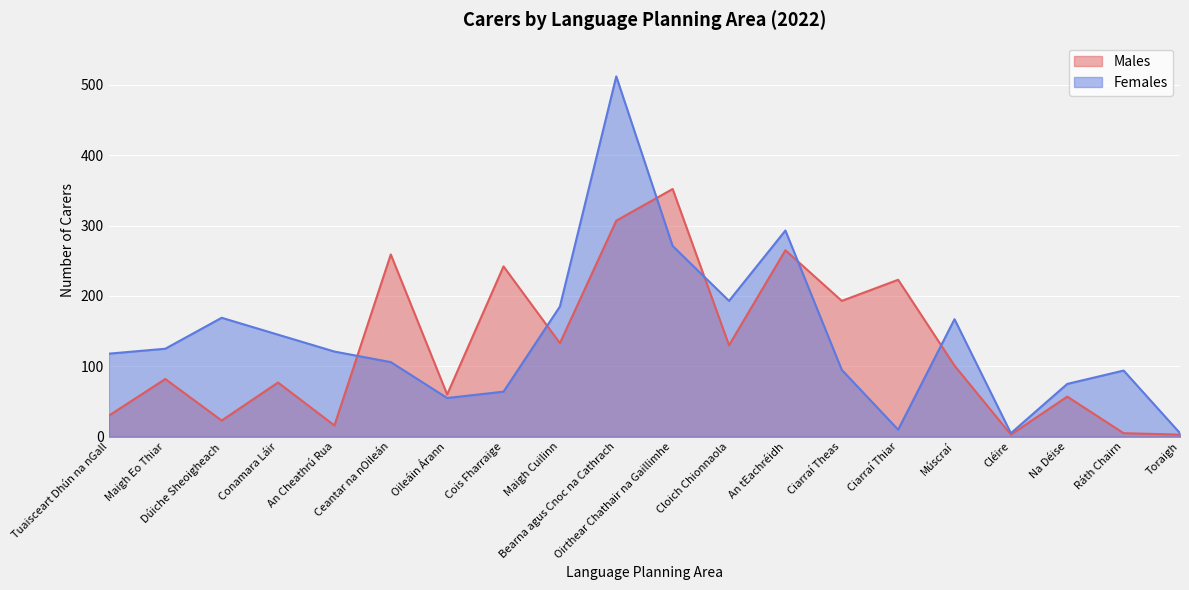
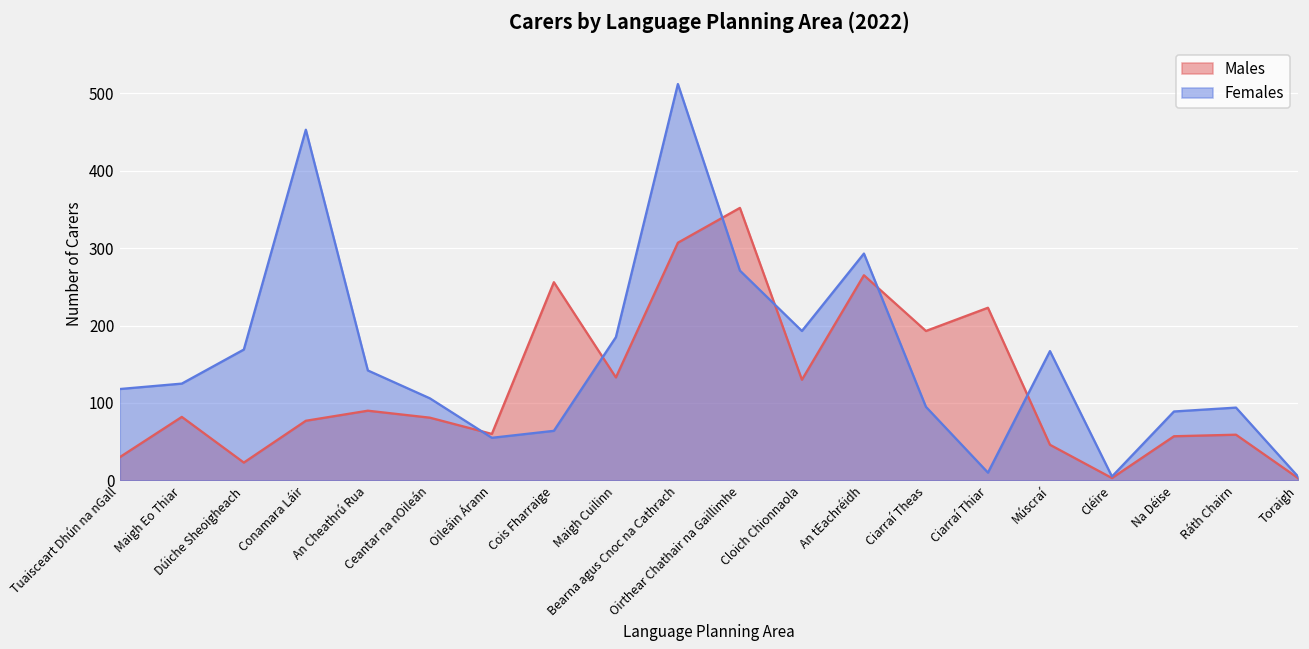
Females, Conamara Láir: 150 -> 450
Males, An Cheathrú Rua: 20 -> 90
Females, An Cheathrú Rua: 120 -> 140
Males, Ceantar na nOileán: 260 -> 80
Males, Cois Fharraige: 240 -> 260
Males, Múscraí: 100 -> 50
Females, Na Déise: 80 -> 90
Males, Ráth Chairn: 10 -> 60
